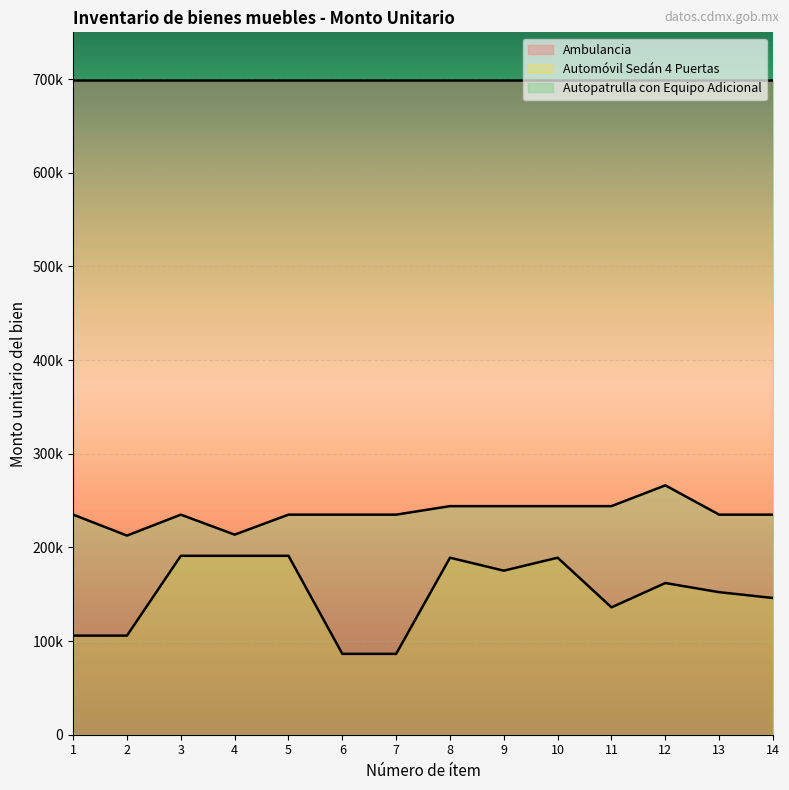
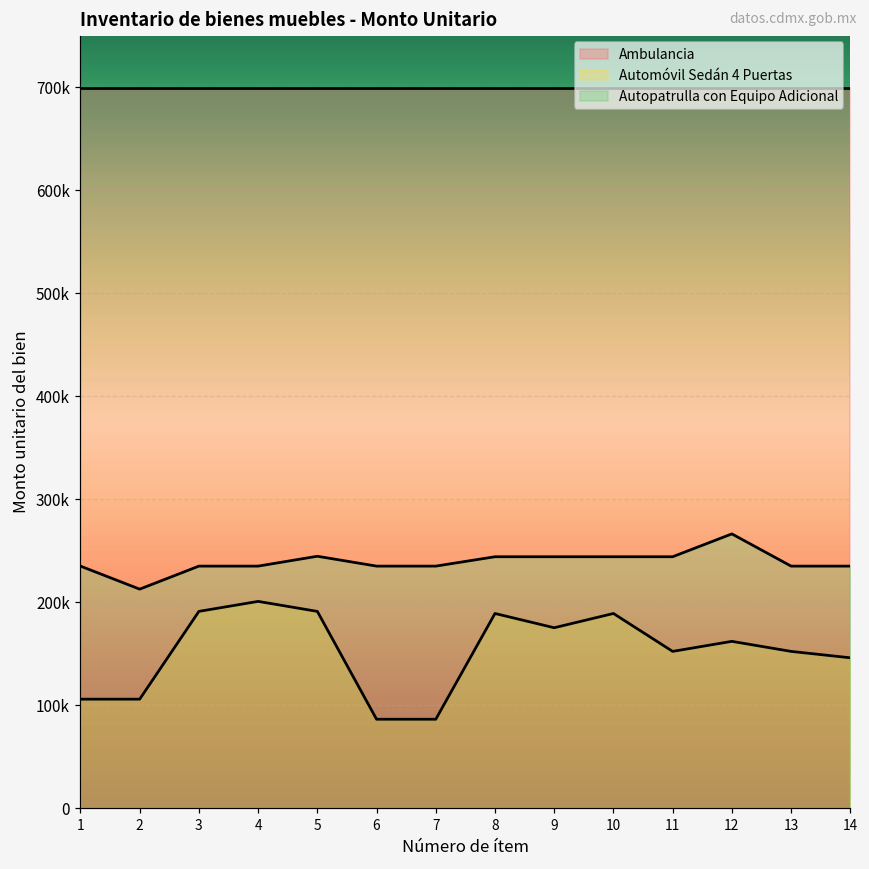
Automóvil Sedán 4 Puertas, 4: 190000 -> 200000
Autopatrulla con Equipo Adicional, 4: 210000 -> 230000
Autopatrulla con Equipo Adicional, 5: 230000 -> 240000
Automóvil Sedán 4 Puertas, 11: 140000 -> 150000
